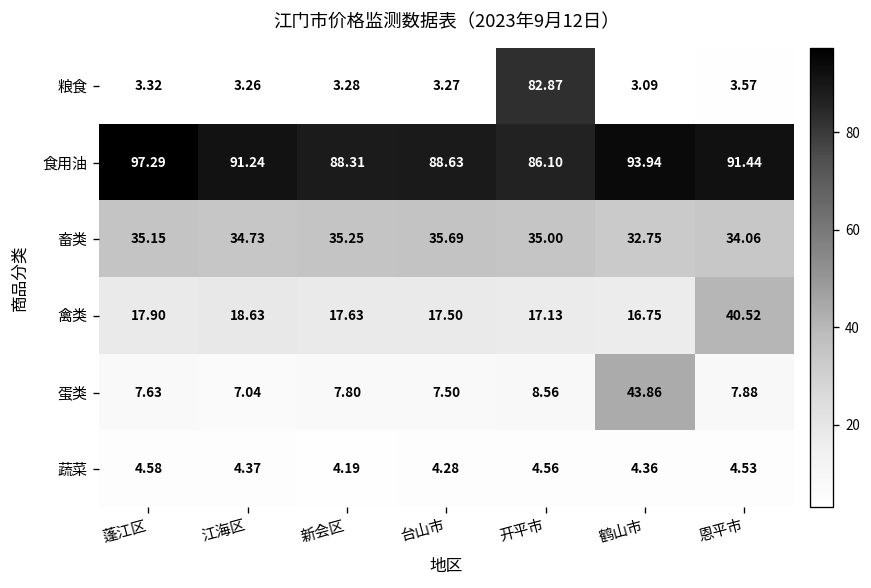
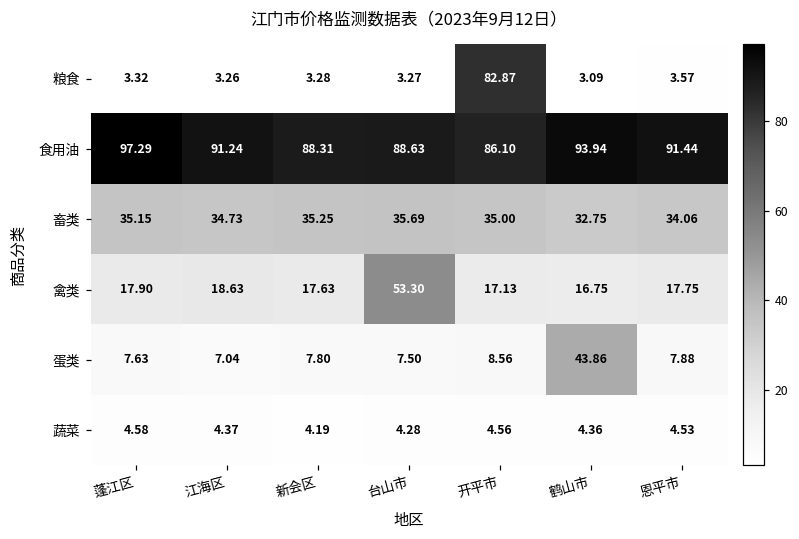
禽类, 台山市: 17.50 -> 53.30
禽类, 恩平市: 40.52 -> 17.75
